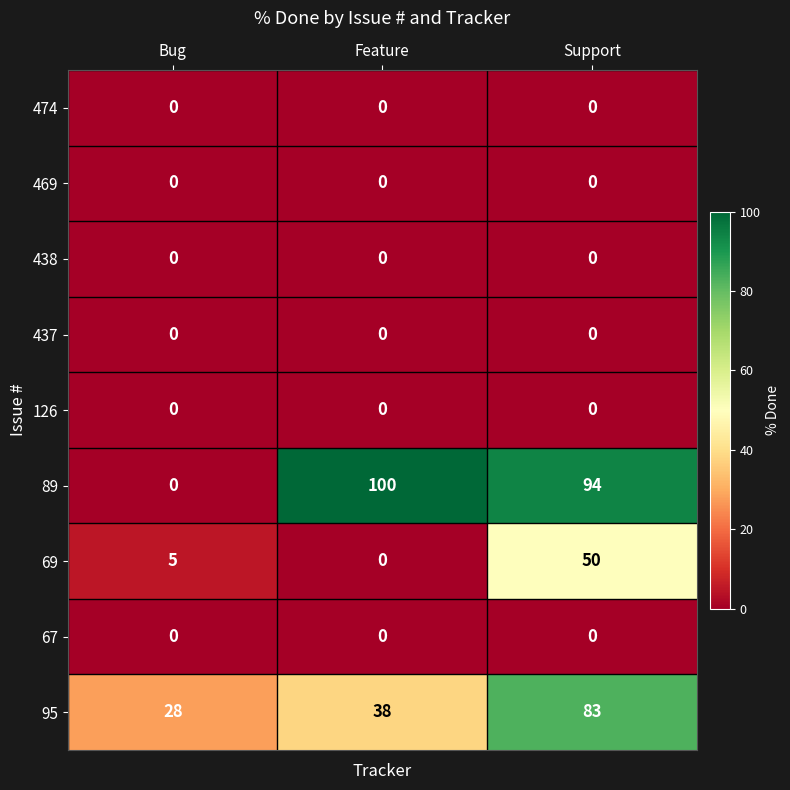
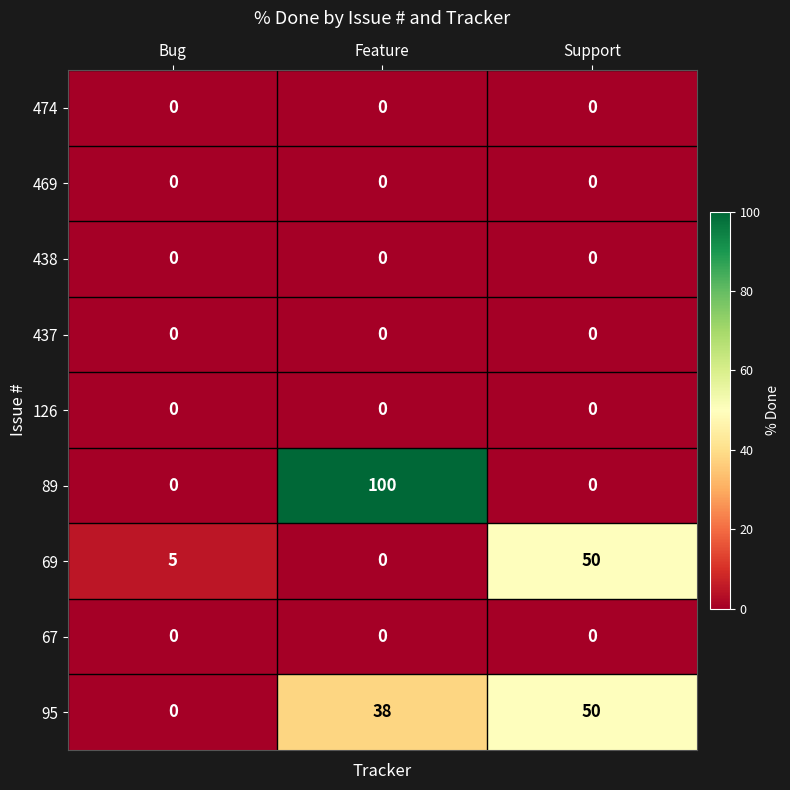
89, Support: 94 -> 0
95, Bug: 28 -> 0
95, Support: 83 -> 50
